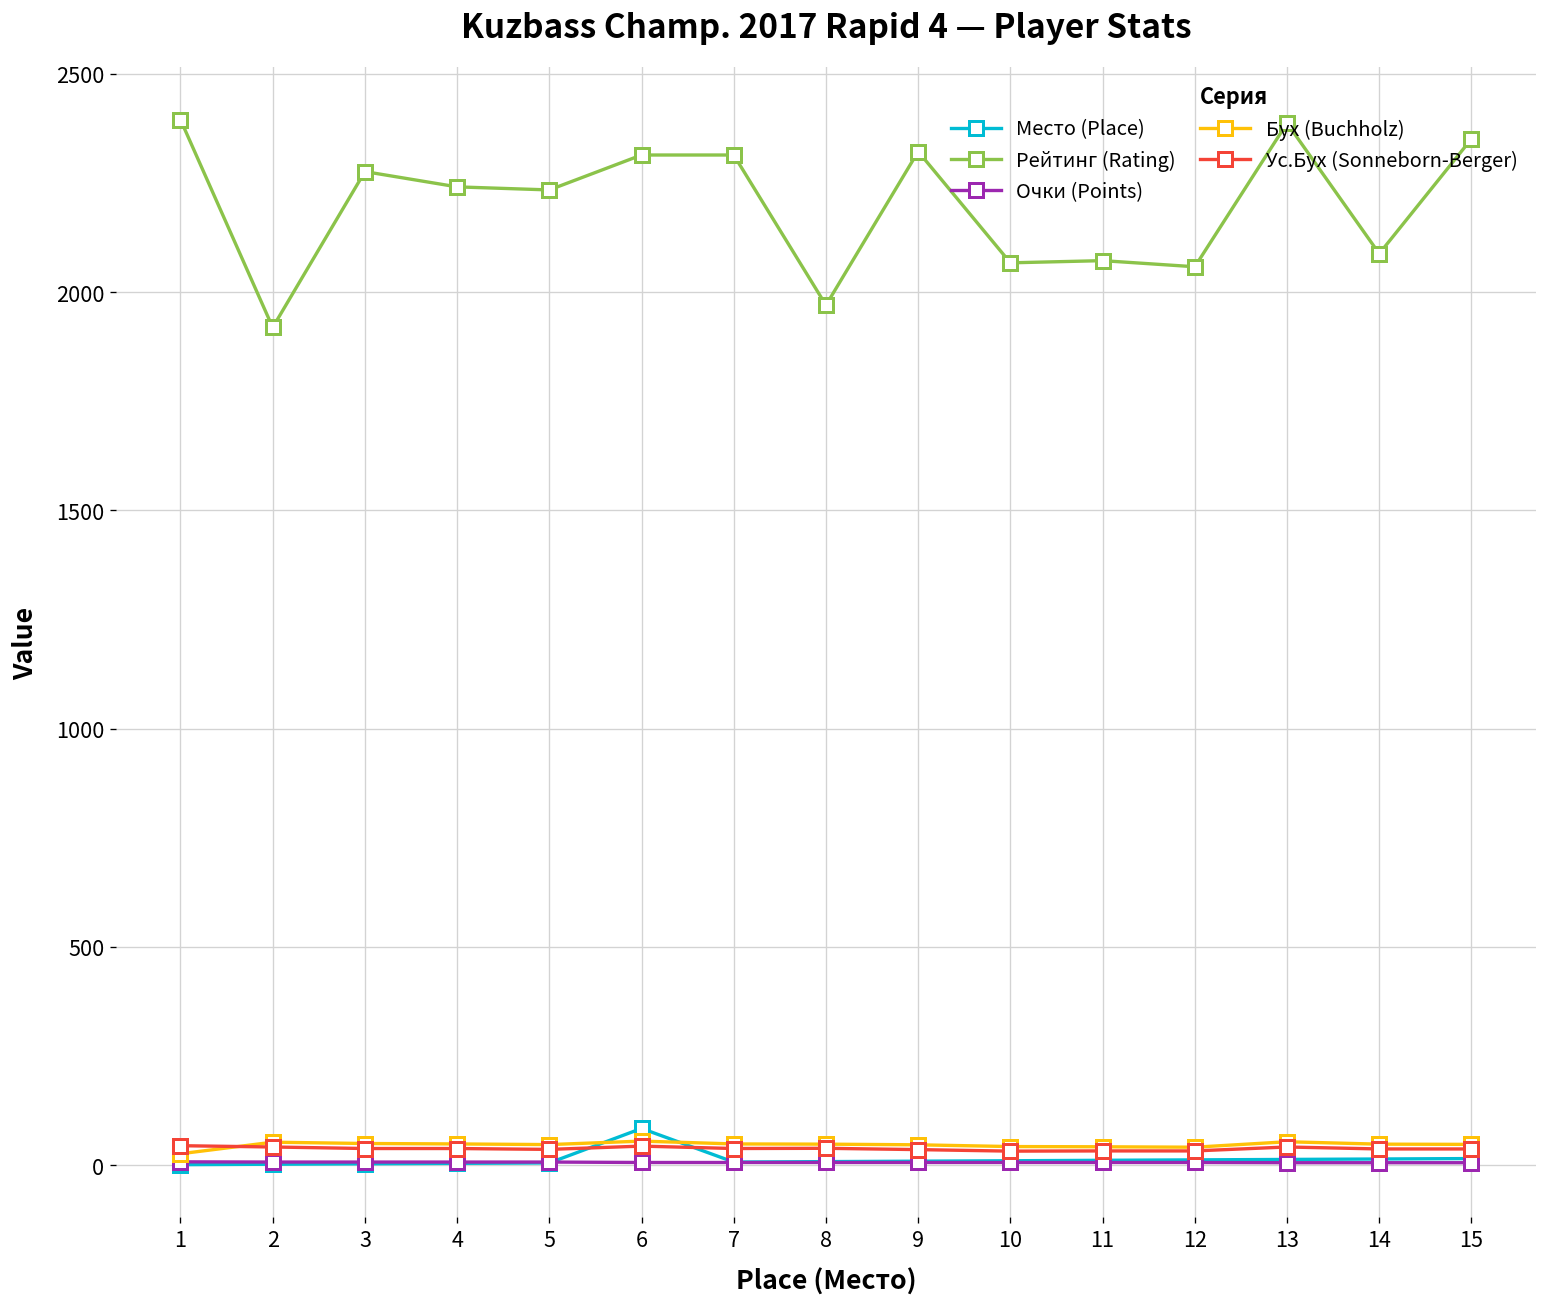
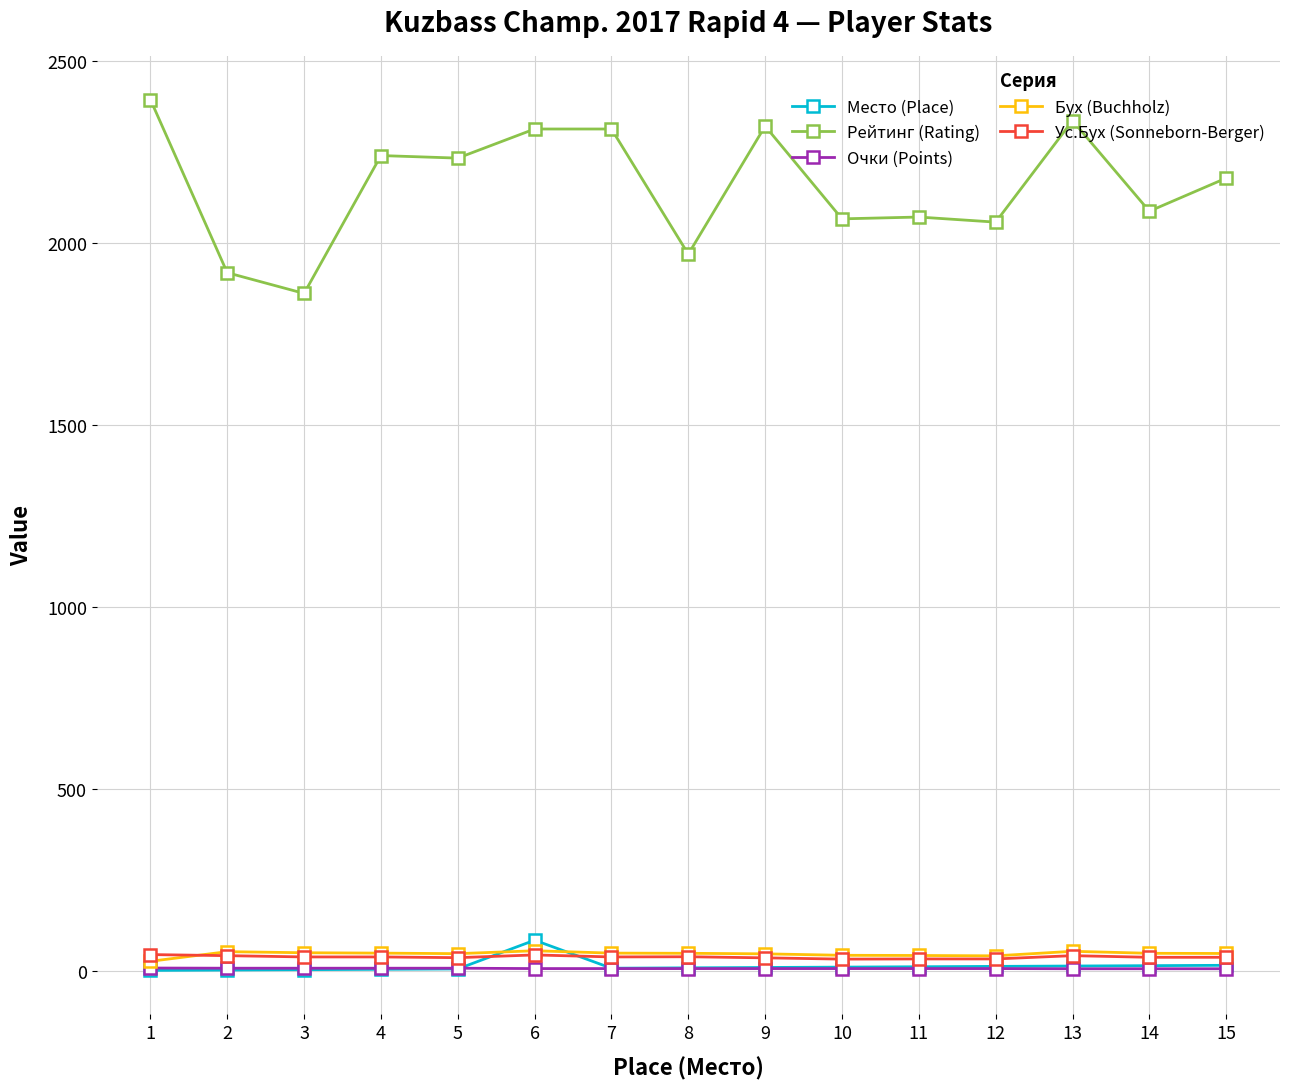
Рейтинг (Rating), 3: 2280 -> 1860
Рейтинг (Rating), 13: 2390 -> 2340
Рейтинг (Rating), 15: 2350 -> 2180
